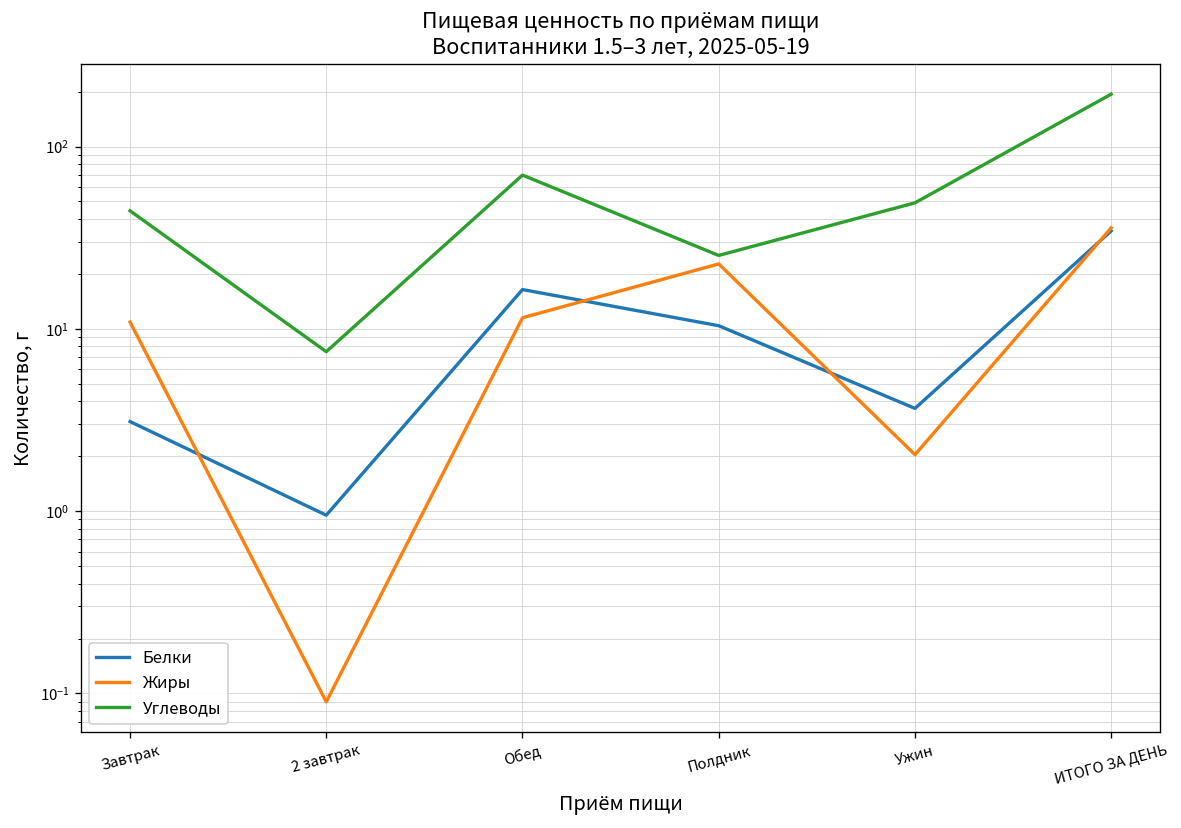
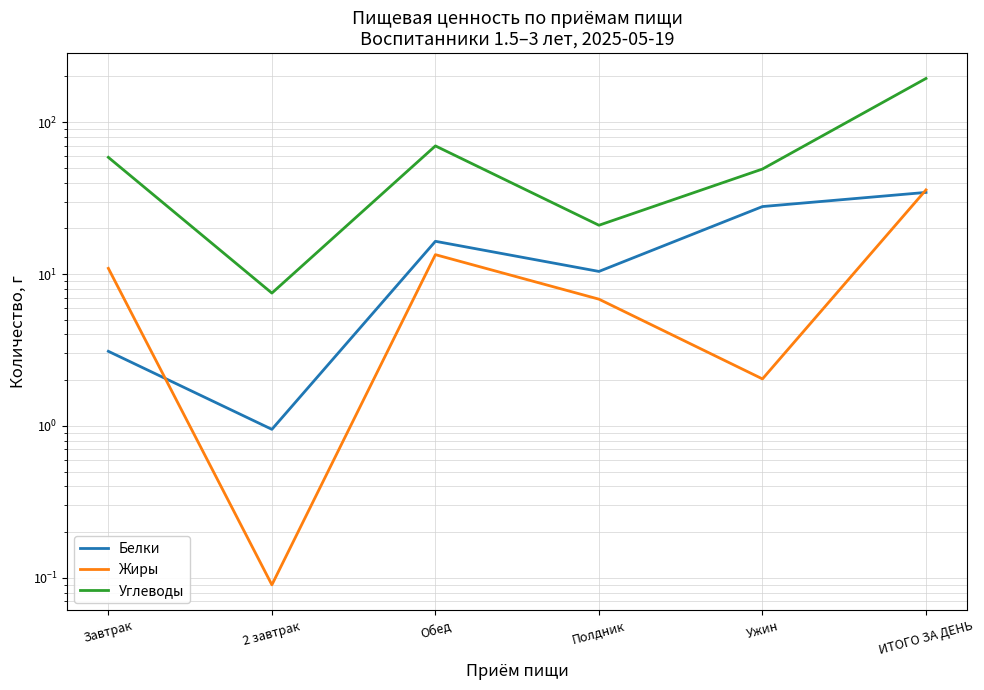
Углеводы, Завтрак: 44 -> 59
Жиры, Обед: 12 -> 13
Жиры, Полдник: 23 -> 7
Углеводы, Полдник: 25 -> 21
Белки, Ужин: 3.7 -> 28
